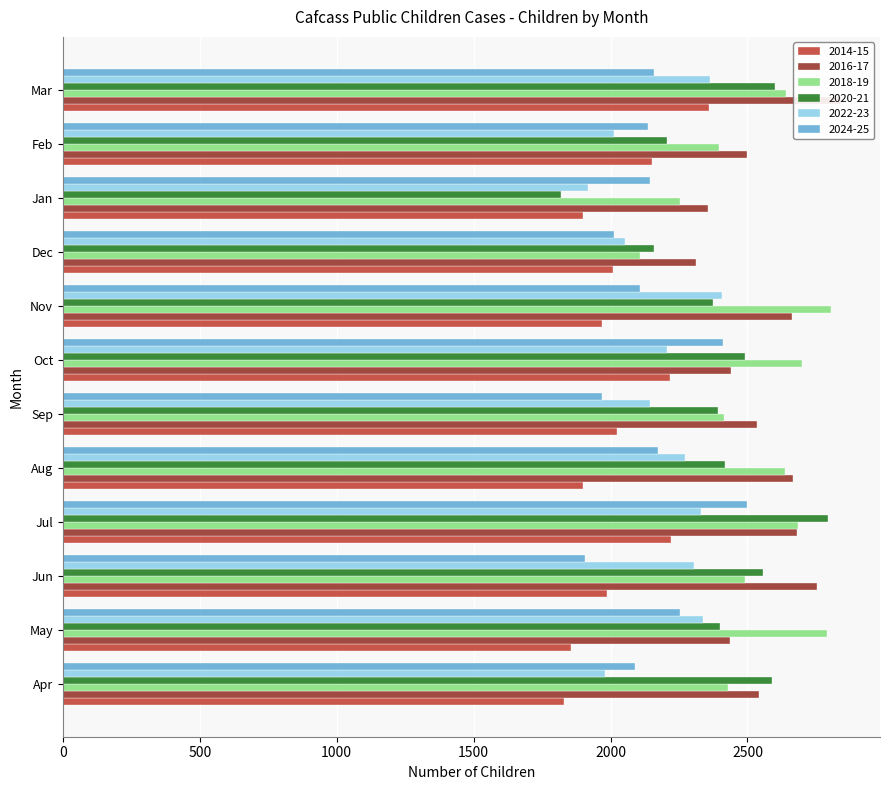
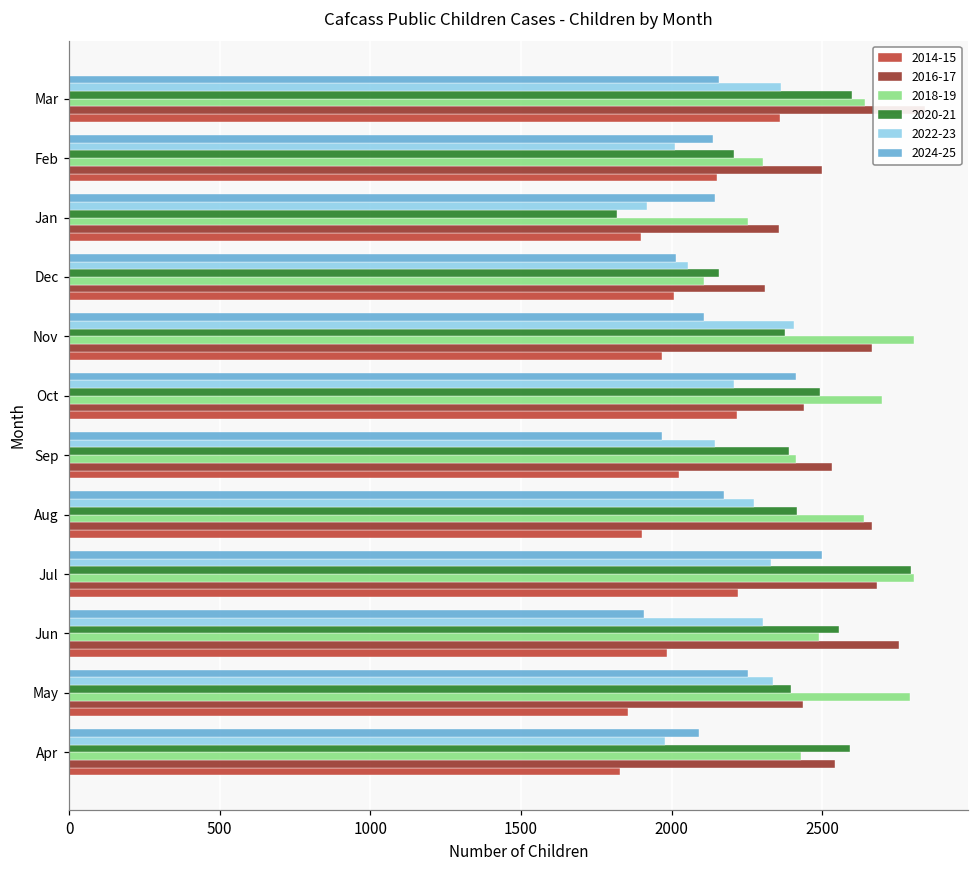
2018-19, Feb: 2400 -> 2300
2018-19, Jul: 2680 -> 2810
